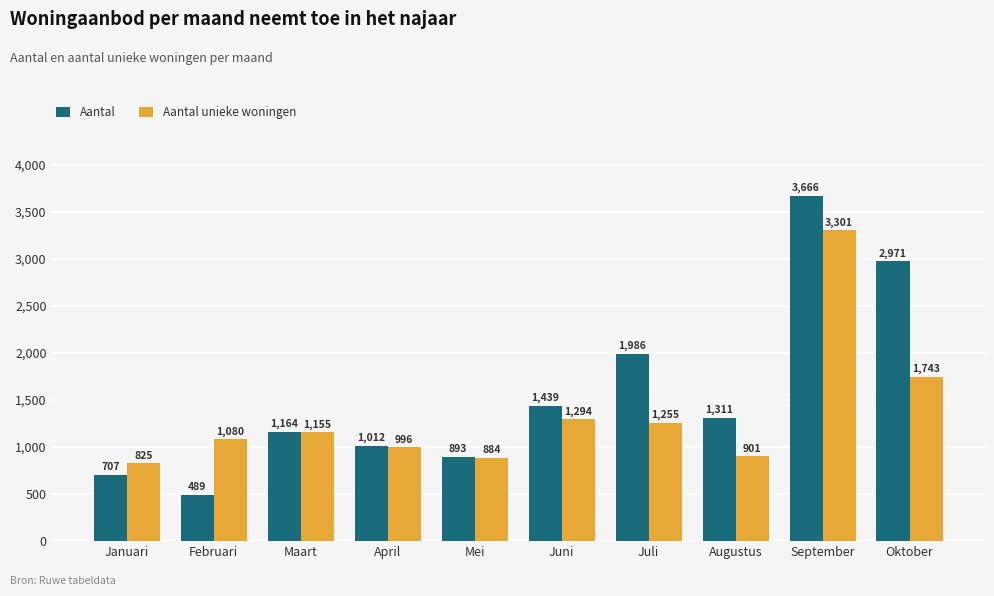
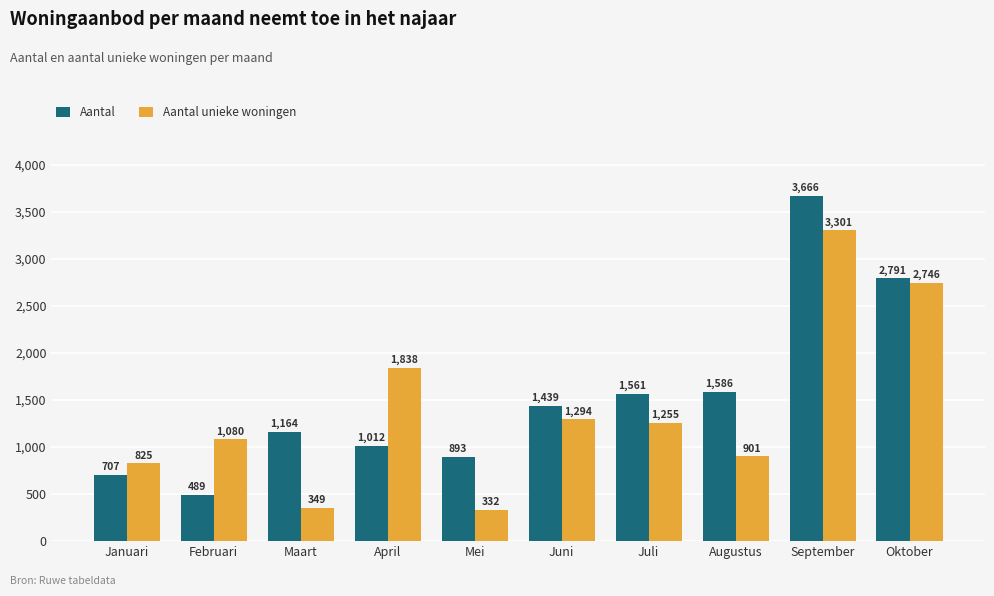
Aantal unieke woningen, Maart: 1,155 -> 349
Aantal unieke woningen, April: 996 -> 1,838
Aantal unieke woningen, Mei: 884 -> 332
Aantal, Juli: 1,986 -> 1,561
Aantal, Augustus: 1,311 -> 1,586
Aantal, Oktober: 2,971 -> 2,791
Aantal unieke woningen, Oktober: 1,743 -> 2,746
